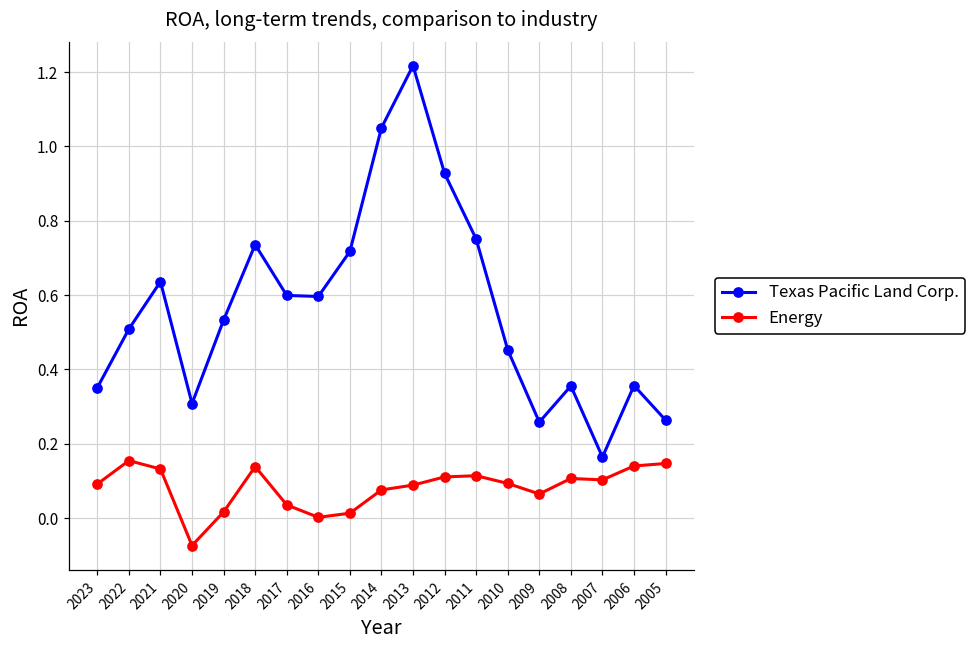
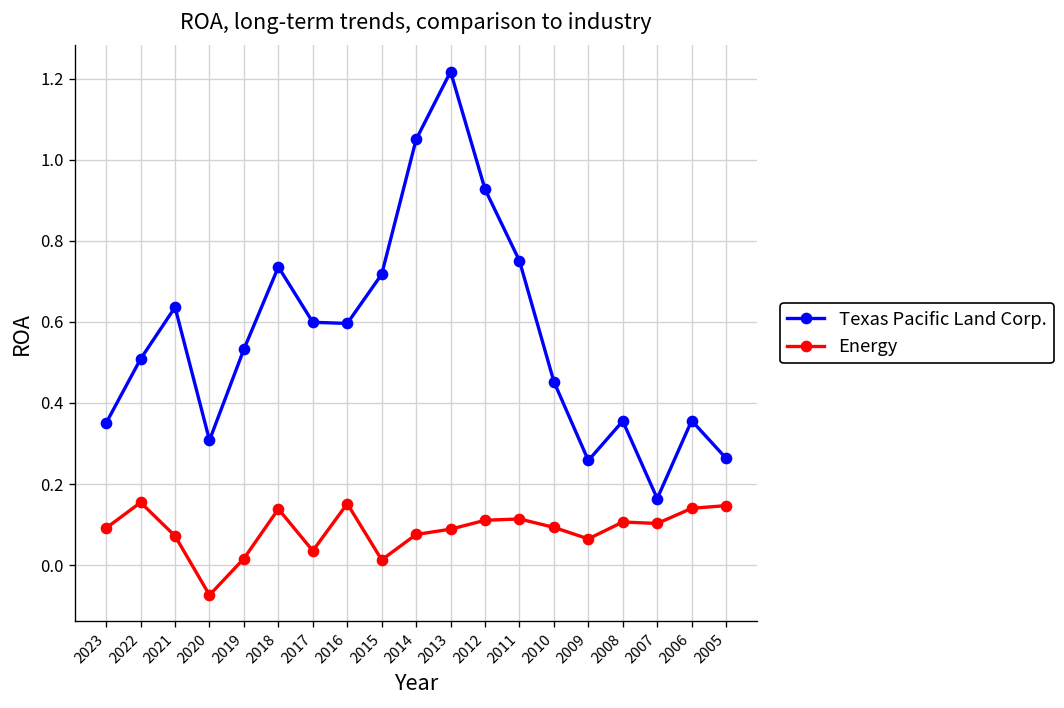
Energy, 2021: 0.13 -> 0.07
Energy, 2016: 0.00 -> 0.15
